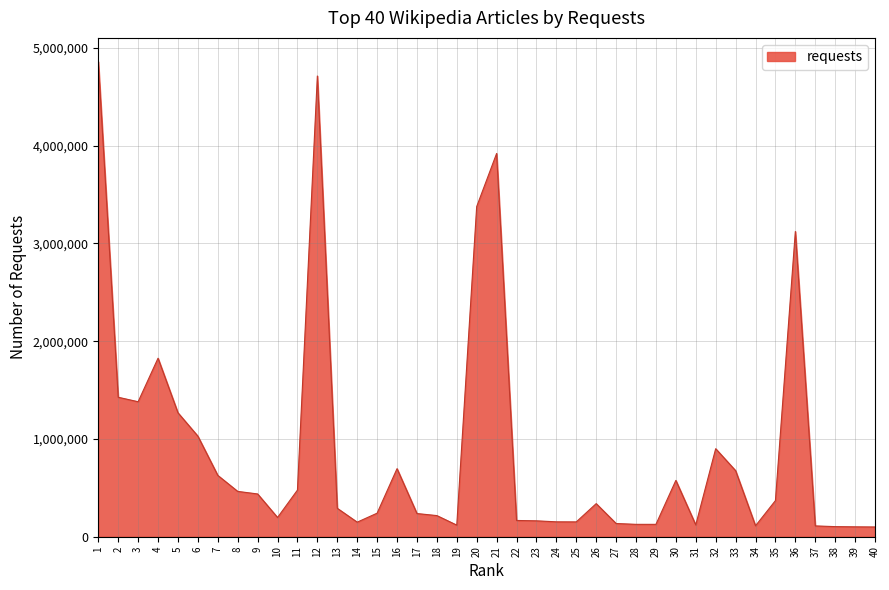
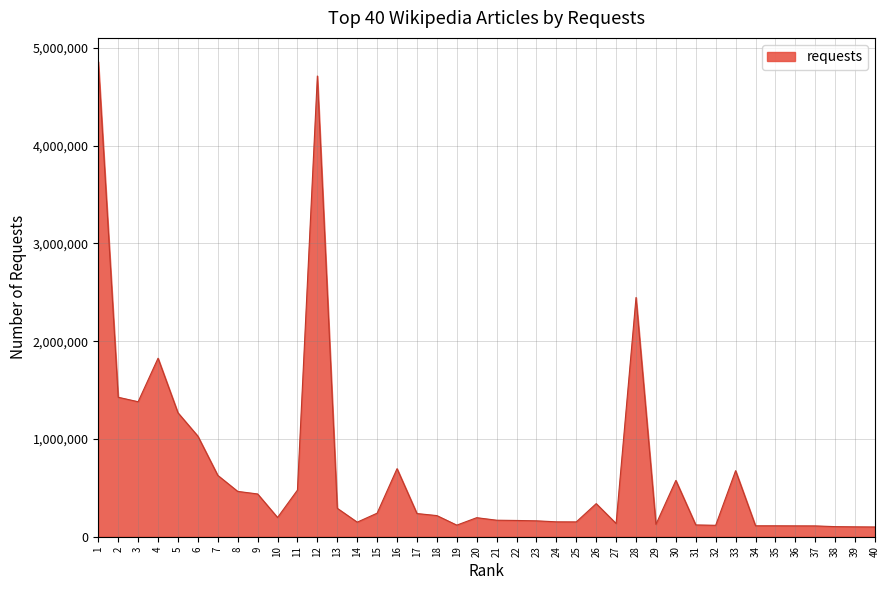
20: 3,400,000 -> 200,000
21: 3,900,000 -> 200,000
28: 100,000 -> 2,400,000
32: 900,000 -> 100,000
35: 400,000 -> 100,000
36: 3,100,000 -> 100,000
